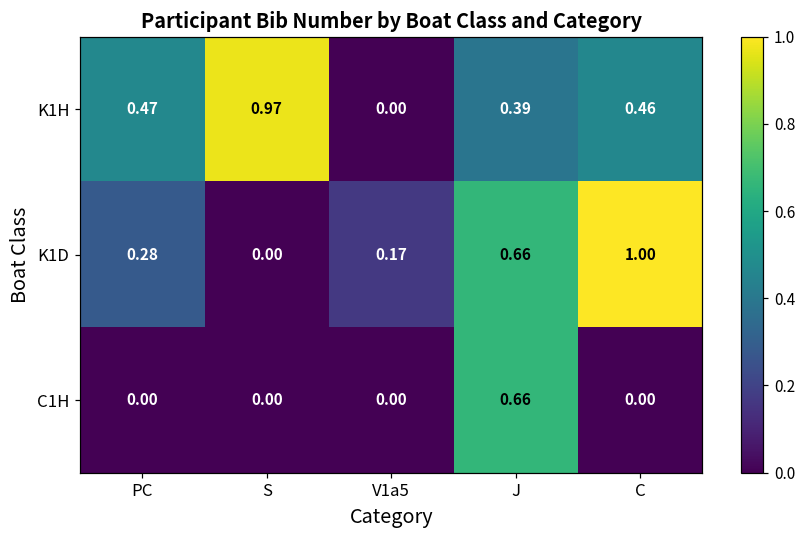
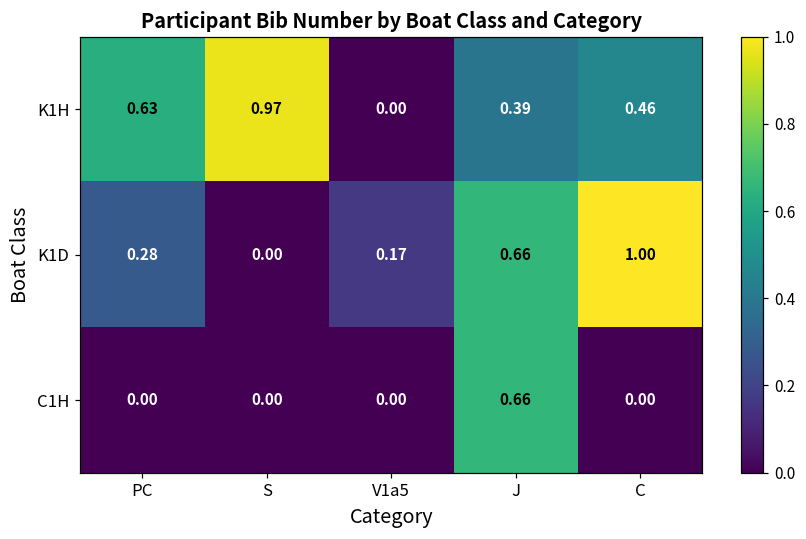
K1H, PC: 0.47 -> 0.63
